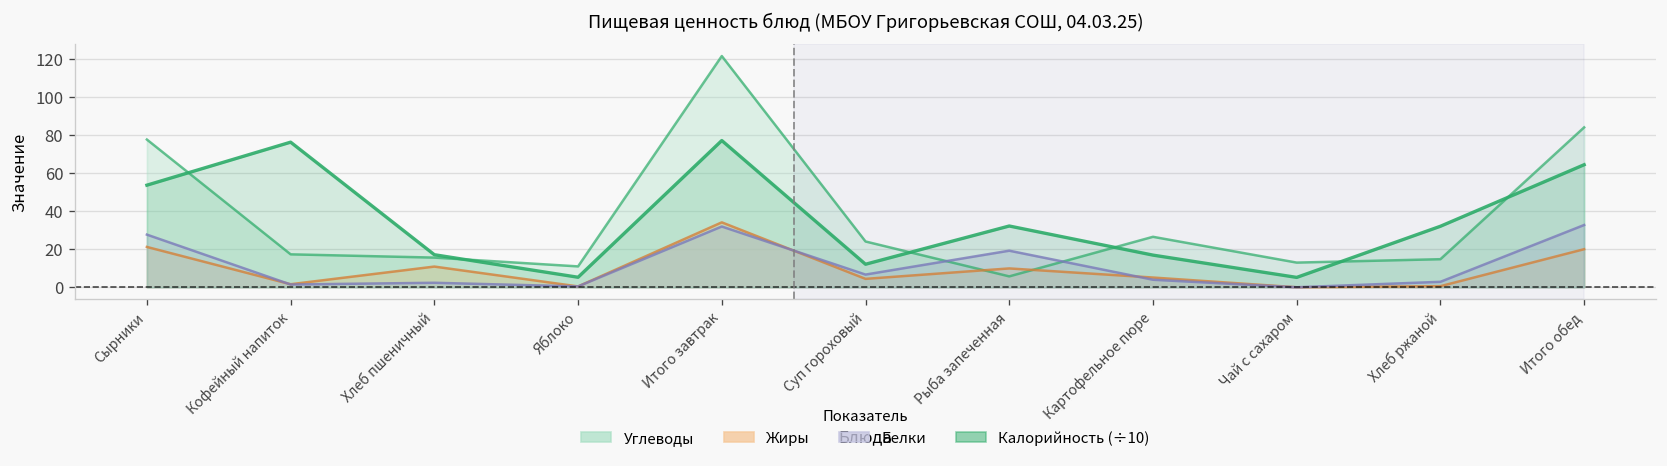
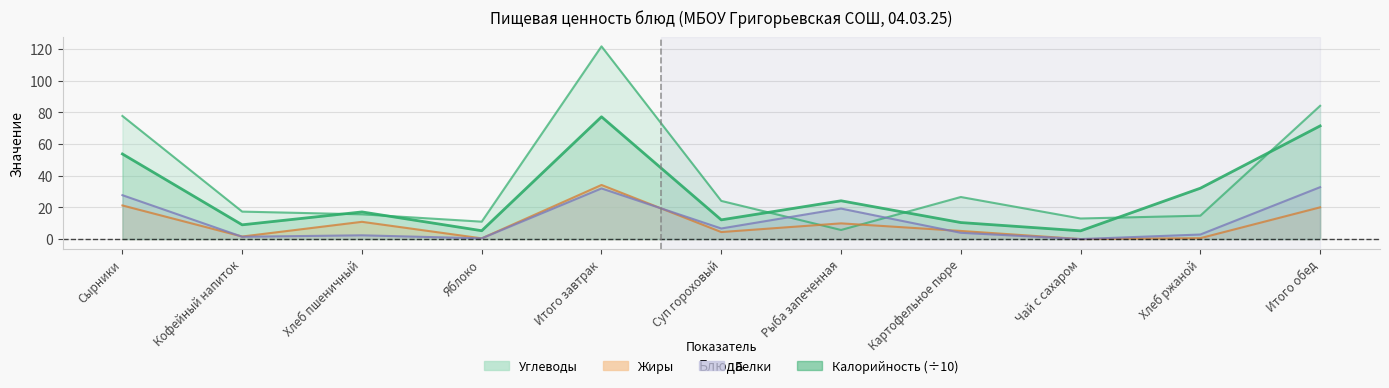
Калорийность (÷10), Кофейный напиток: 76 -> 9
Калорийность (÷10), Рыба запеченная: 32 -> 24
Калорийность (÷10), Картофельное пюре: 17 -> 10
Калорийность (÷10), Итого обед: 64 -> 71
